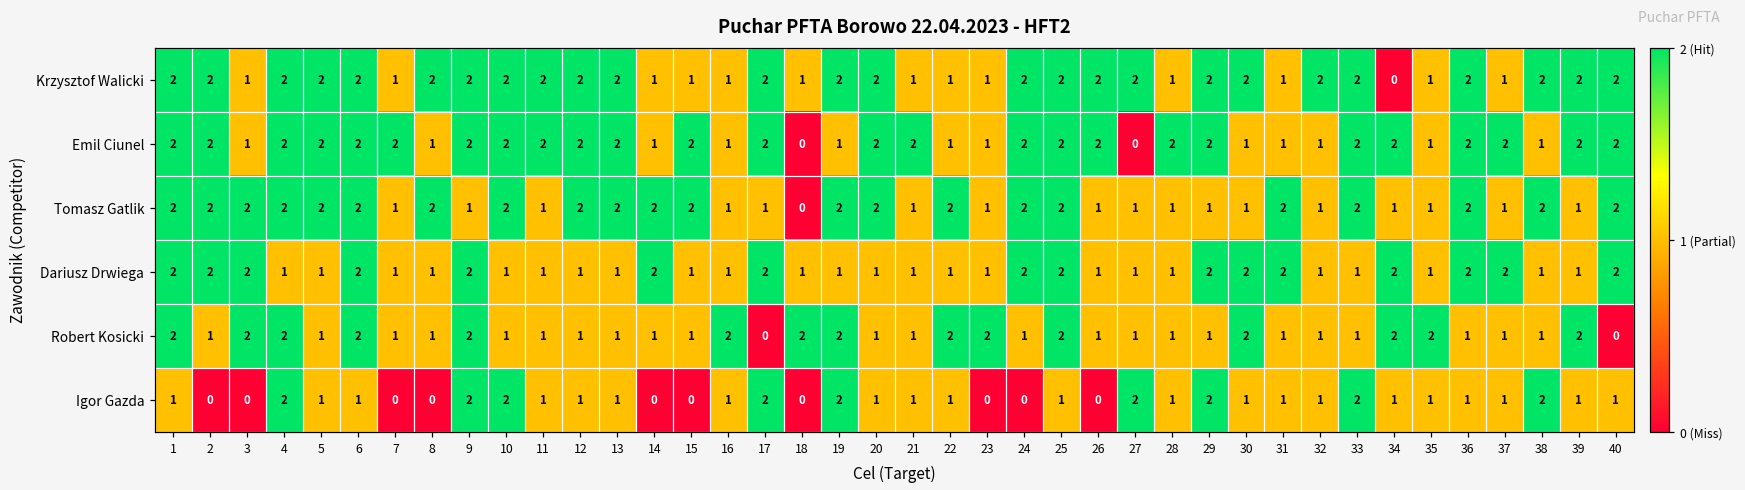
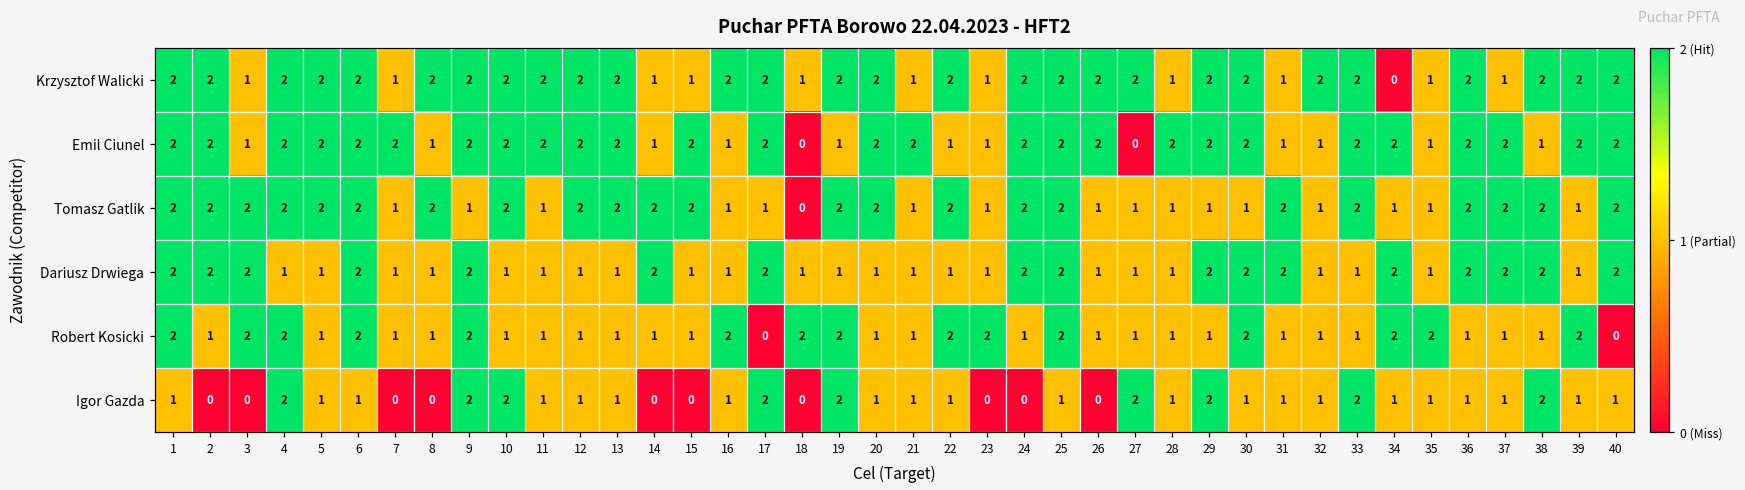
Krzysztof Walicki, 16: 1 -> 2
Krzysztof Walicki, 22: 1 -> 2
Emil Ciunel, 30: 1 -> 2
Tomasz Gatlik, 37: 1 -> 2
Dariusz Drwiega, 38: 1 -> 2
